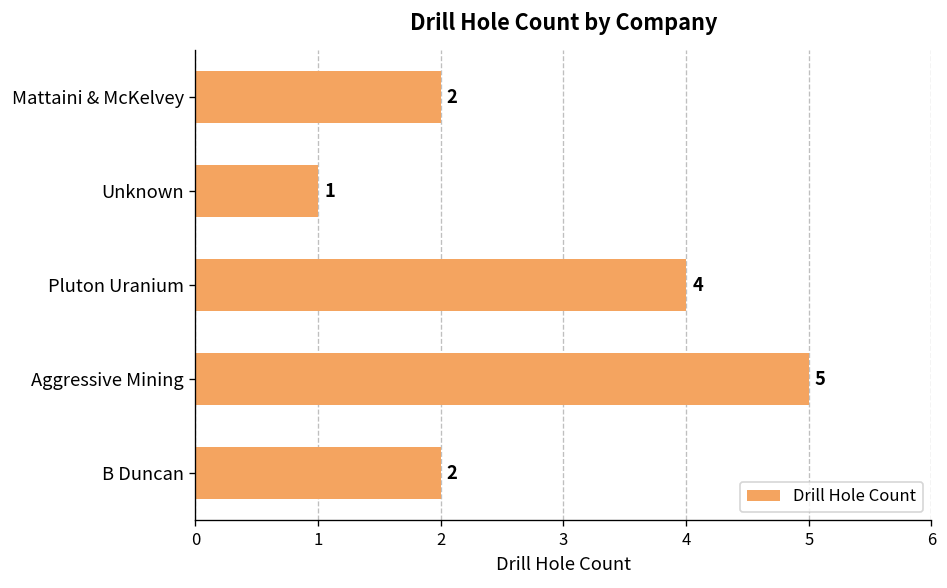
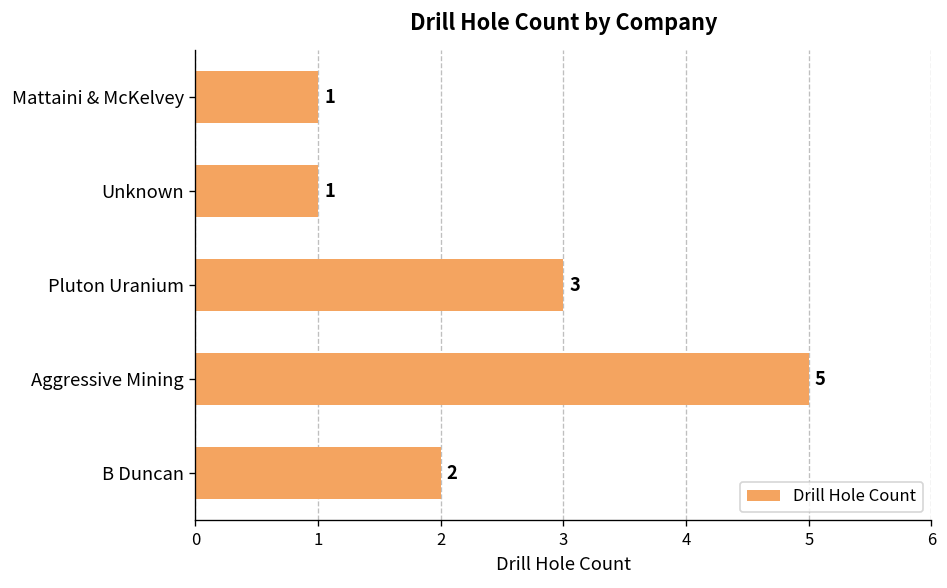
Mattaini & McKelvey: 2 -> 1
Pluton Uranium: 4 -> 3
